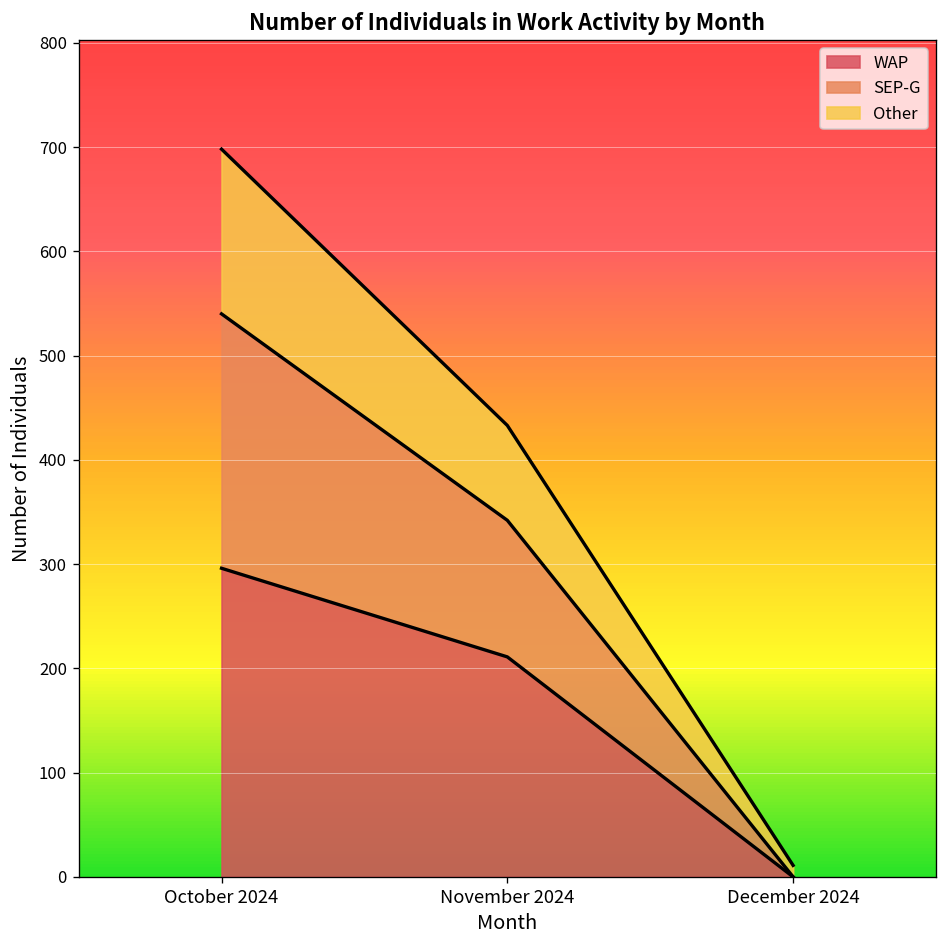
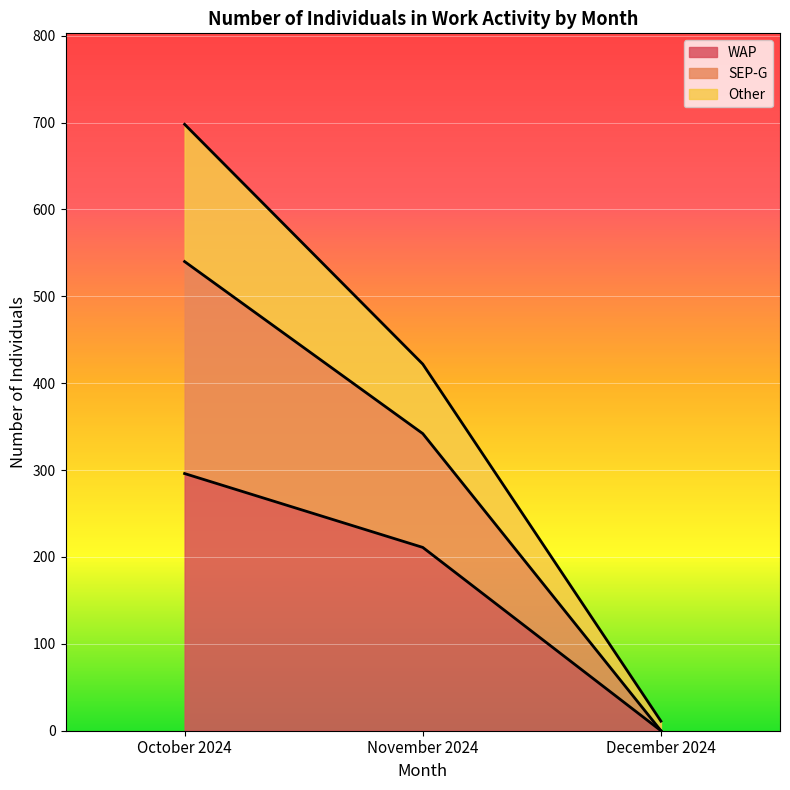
Other, November 2024: 90 -> 80
